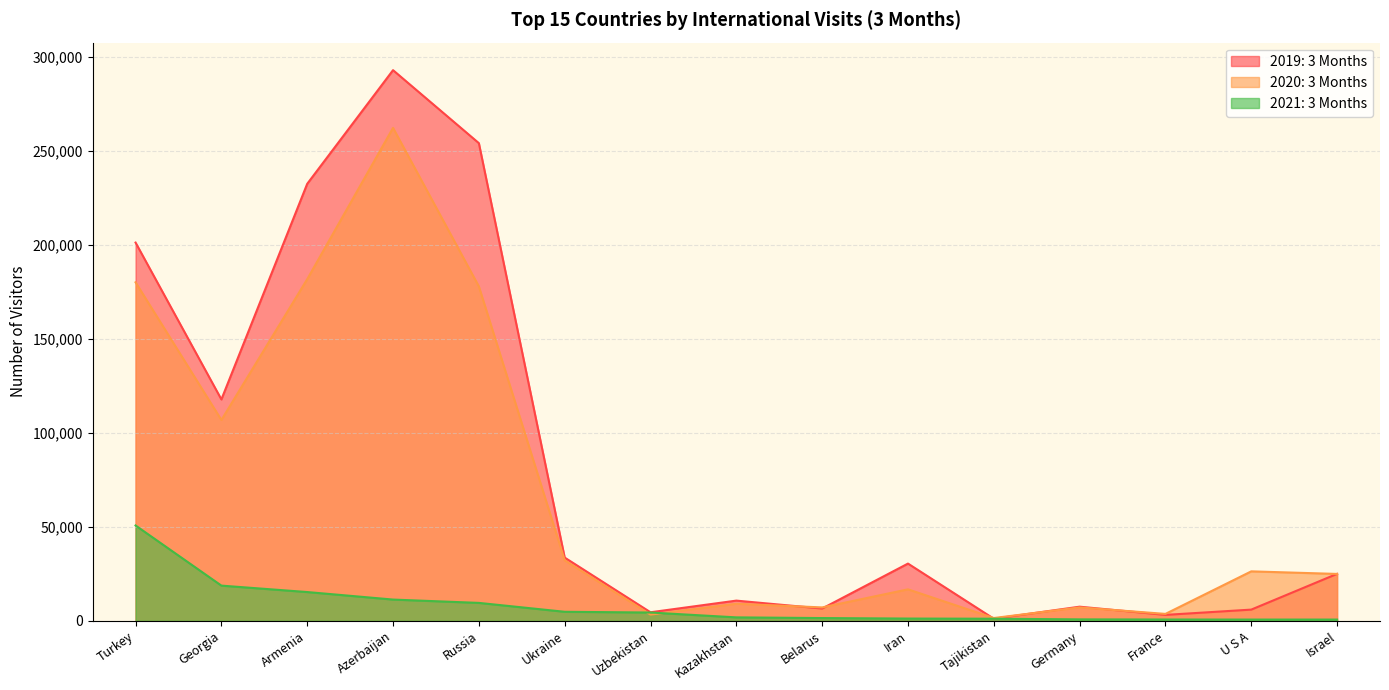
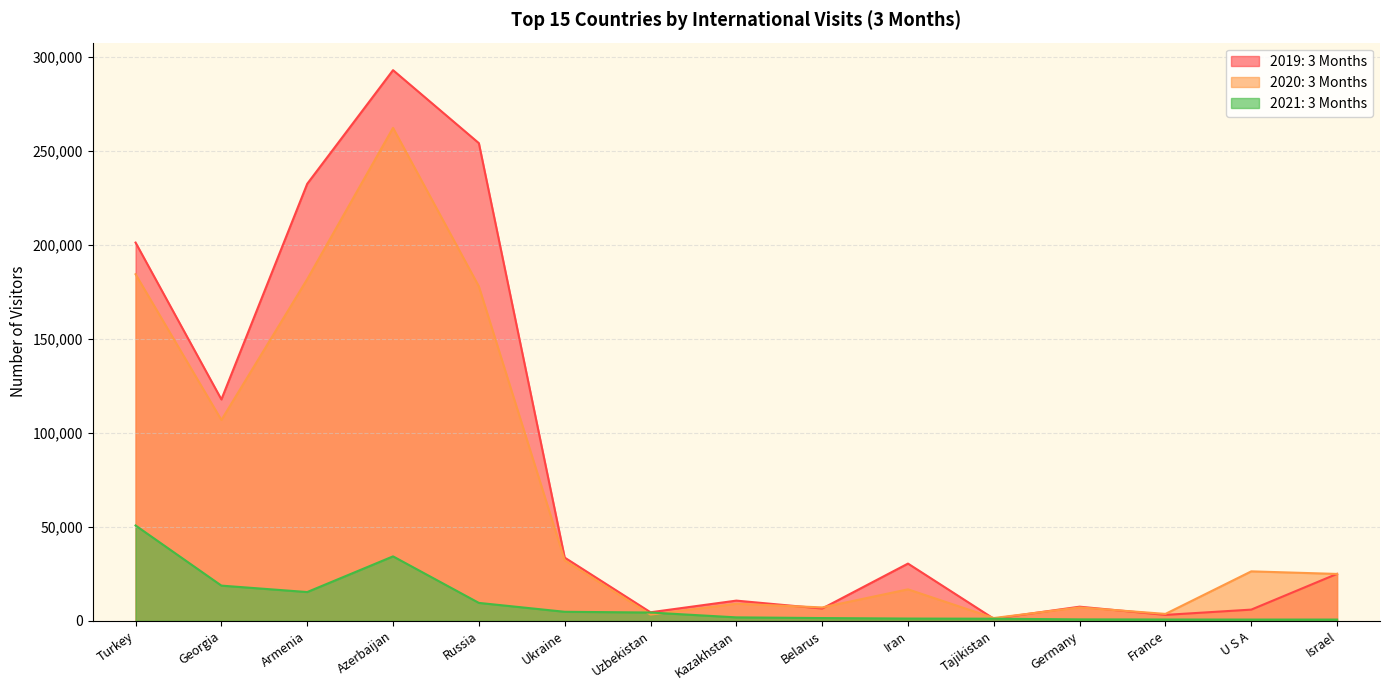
2020: 3 Months, Turkey: 180,000 -> 184,000
2021: 3 Months, Azerbaijan: 11,000 -> 34,000
